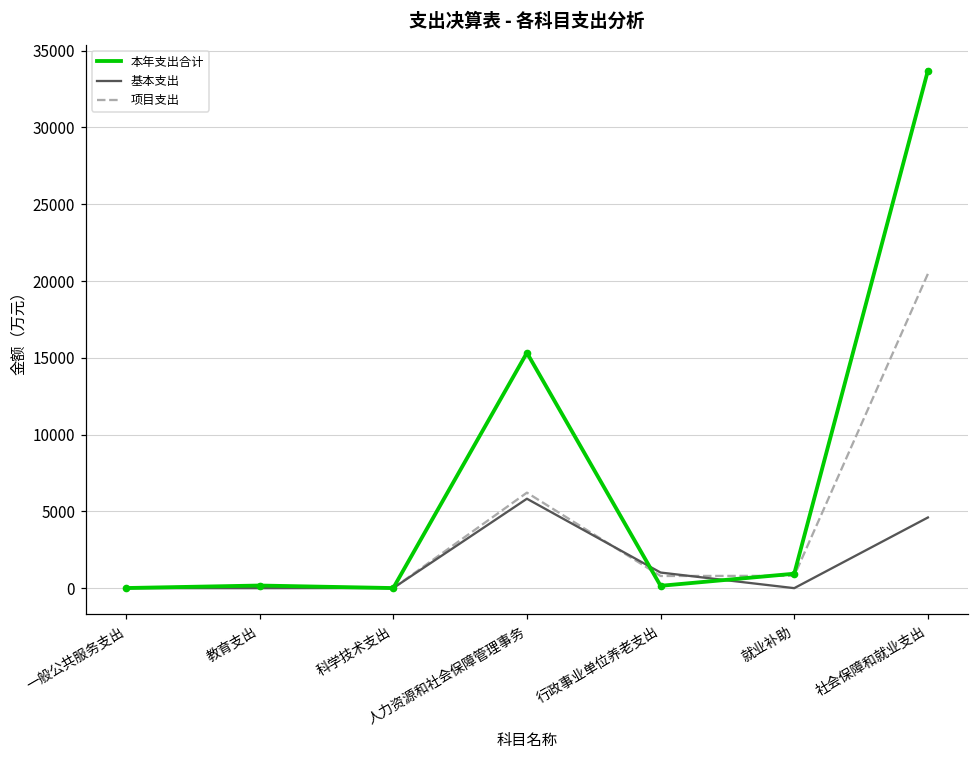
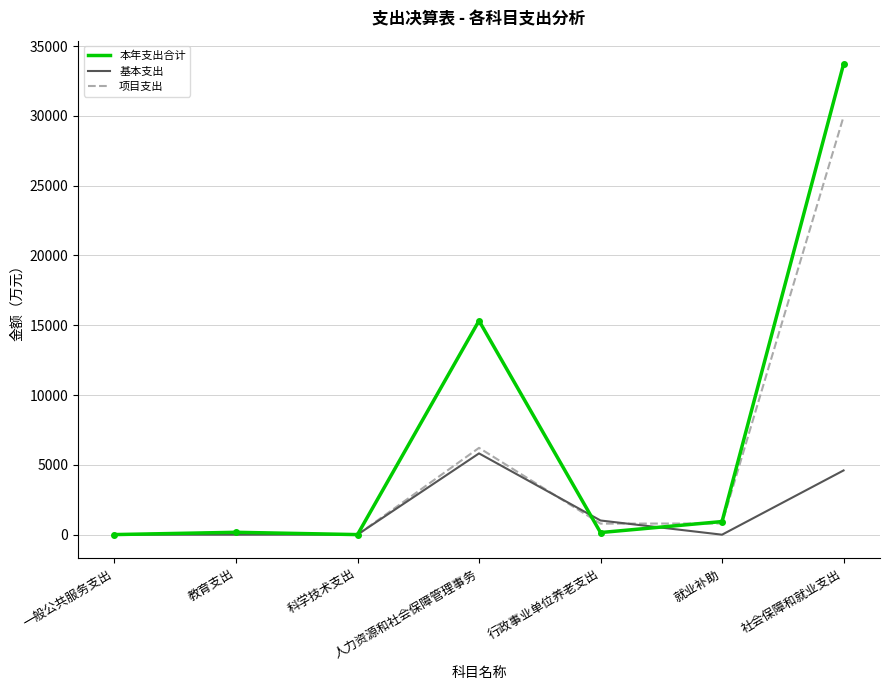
项目支出, 社会保障和就业支出: 20500 -> 29900
